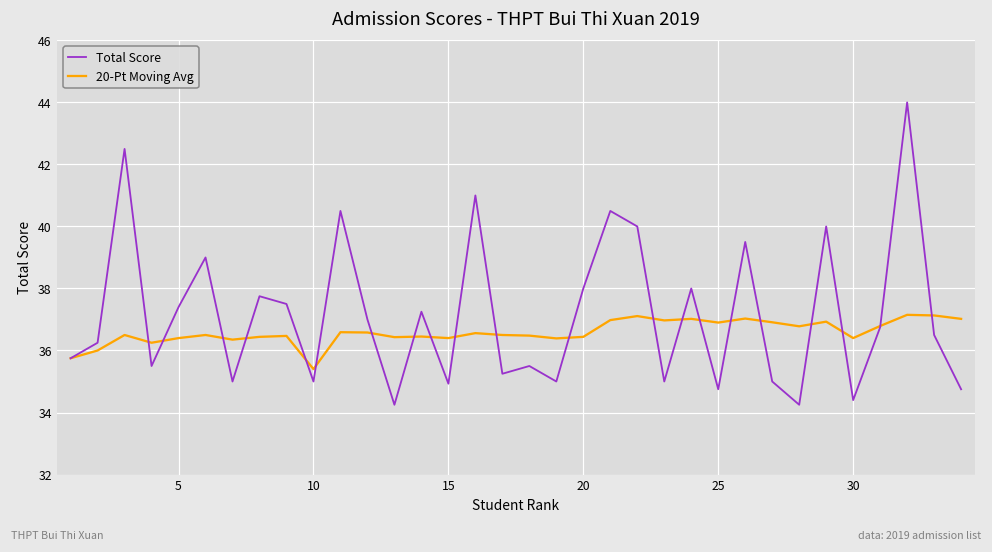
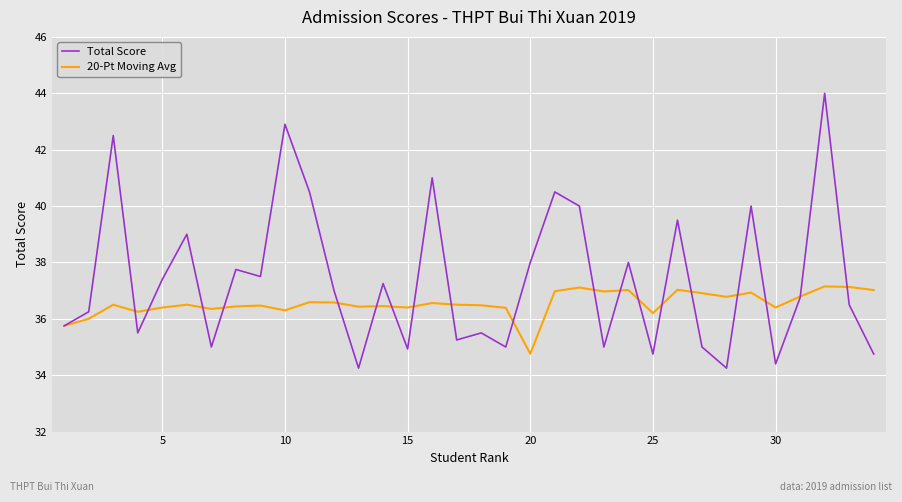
Total Score, 10: 35.0 -> 42.9
20-Pt Moving Avg, 10: 35.4 -> 36.3
20-Pt Moving Avg, 20: 36.4 -> 34.8
20-Pt Moving Avg, 25: 36.9 -> 36.2
